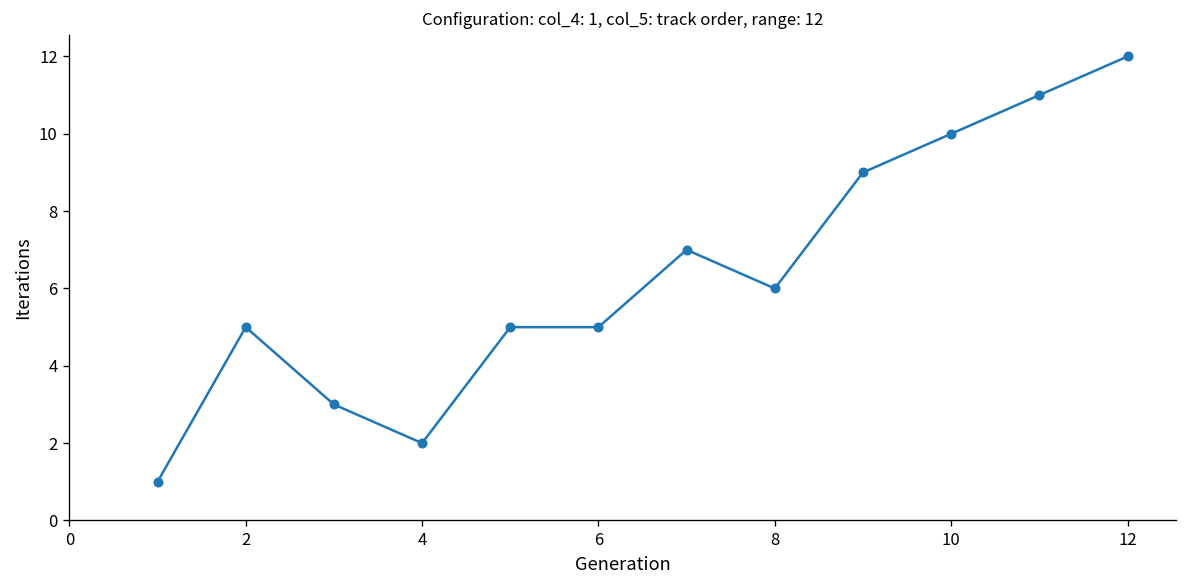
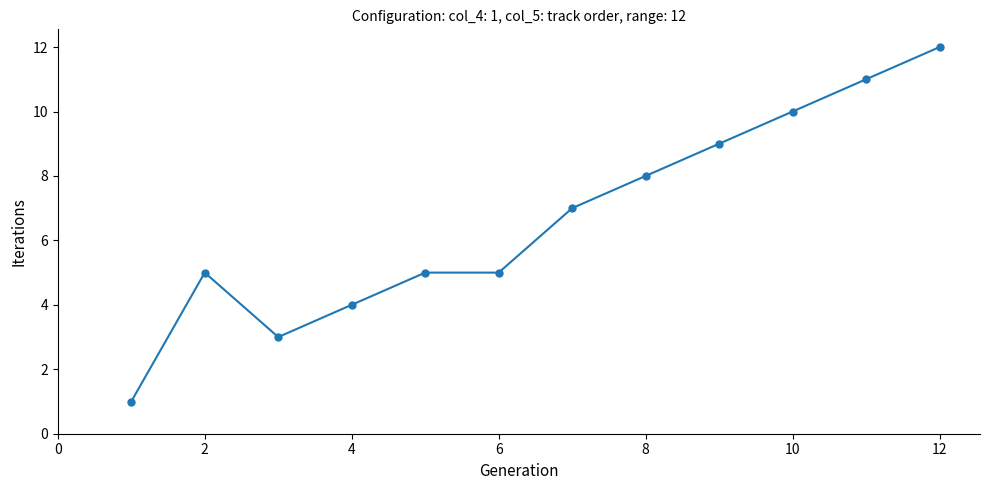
4: 2 -> 4
8: 6 -> 8
